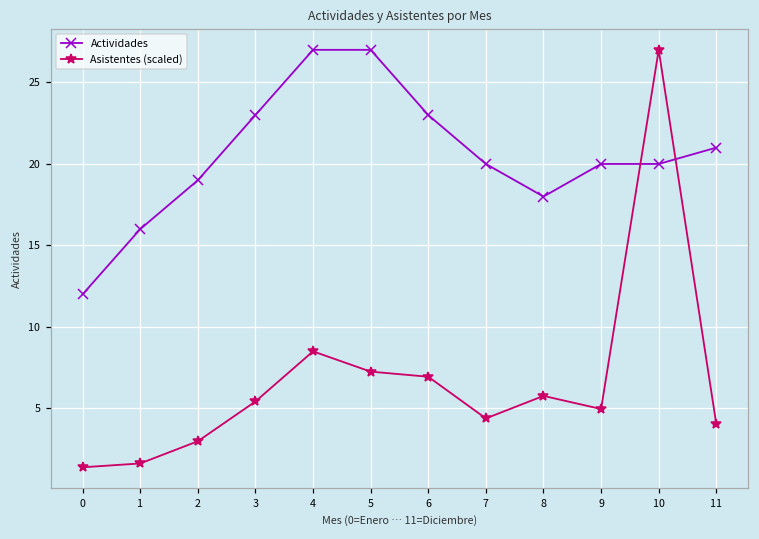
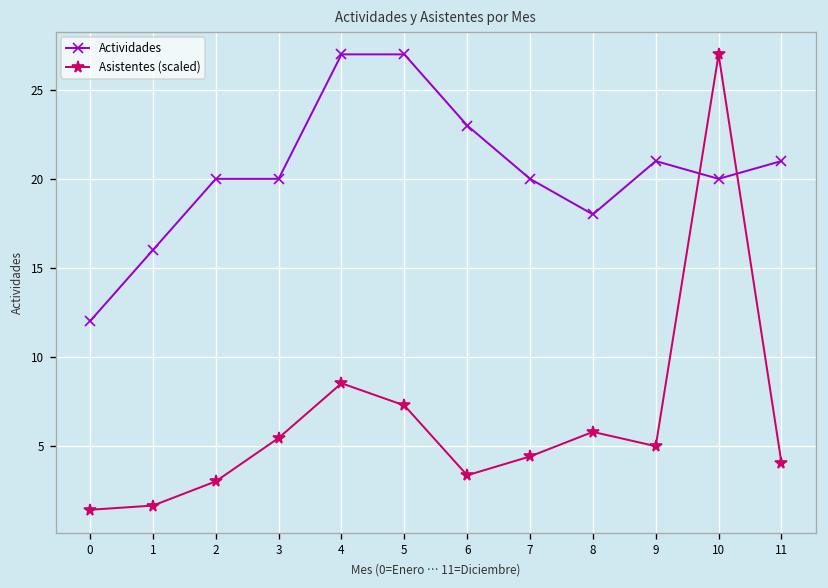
Actividades, 2: 19 -> 20
Actividades, 3: 23 -> 20
Asistentes (scaled), 6: 6.9 -> 3.3
Actividades, 9: 20 -> 21
